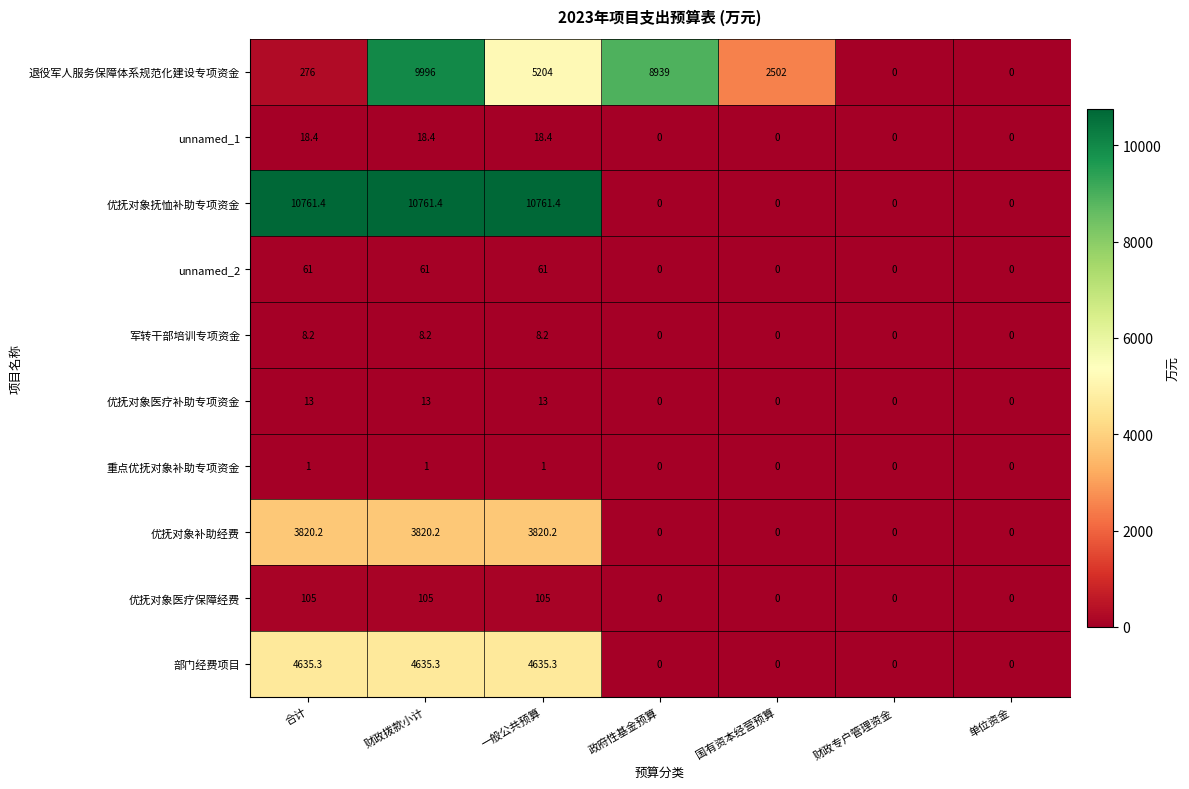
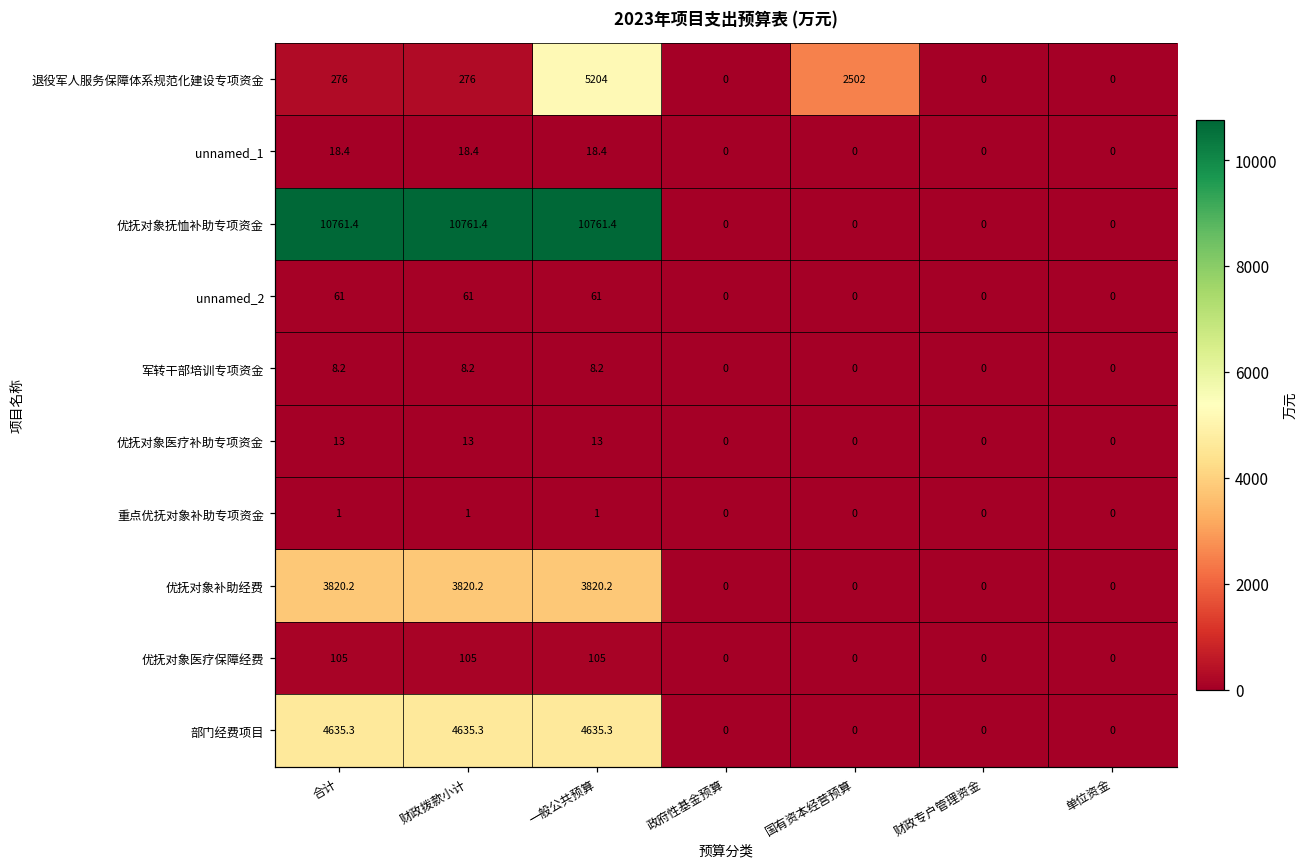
退役军人服务保障体系规范化建设专项资金, 财政拨款小计: 9996 -> 276
退役军人服务保障体系规范化建设专项资金, 政府性基金预算: 8939 -> 0
